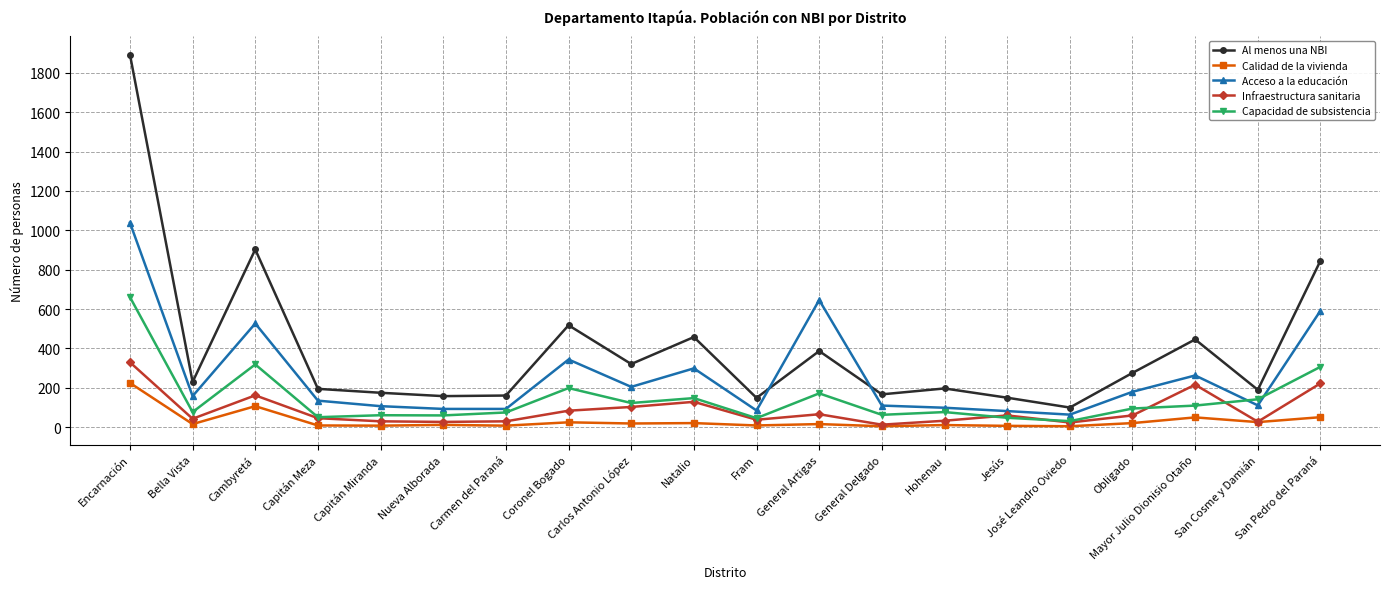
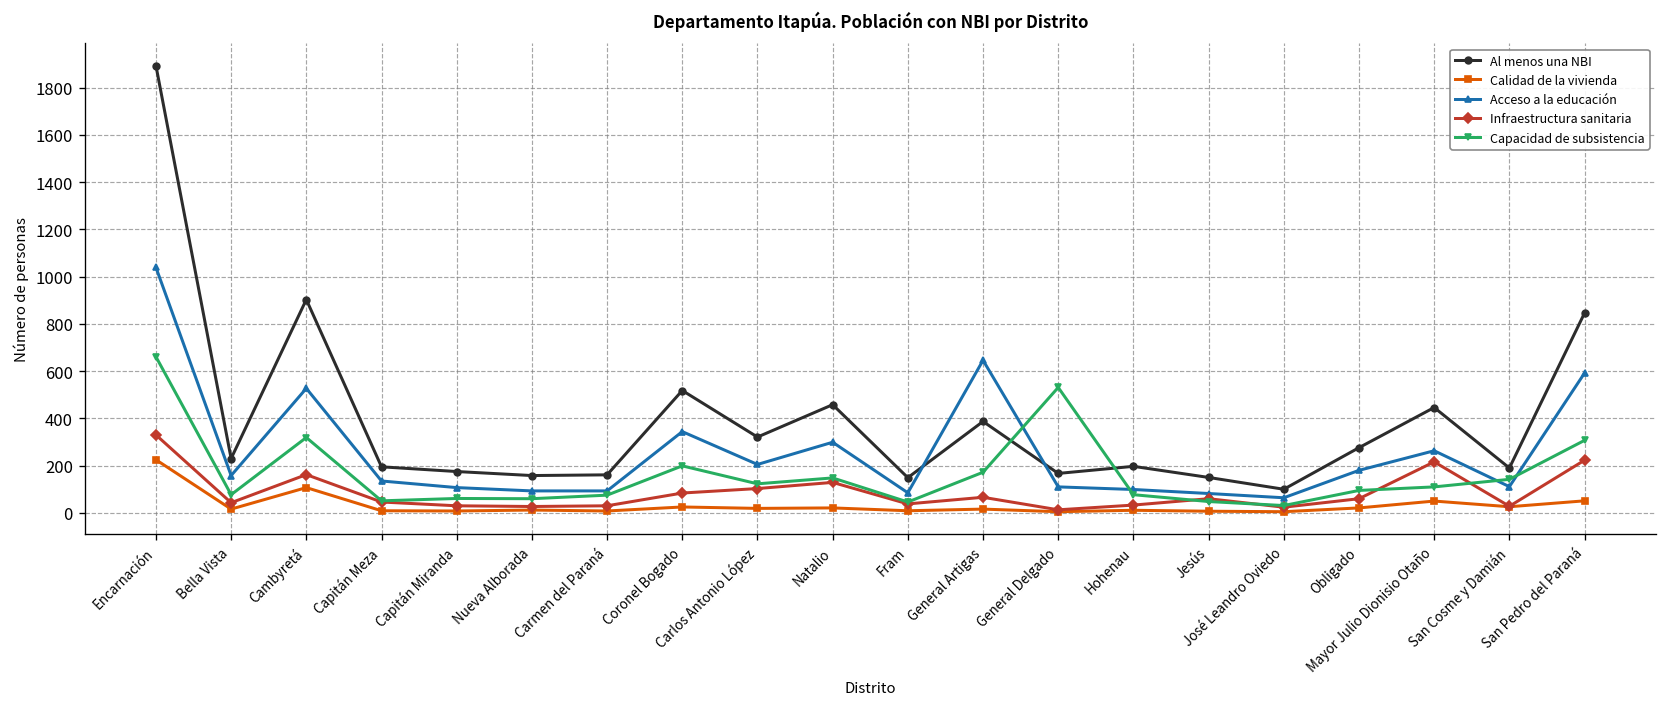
Capacidad de subsistencia, General Delgado: 60 -> 530
